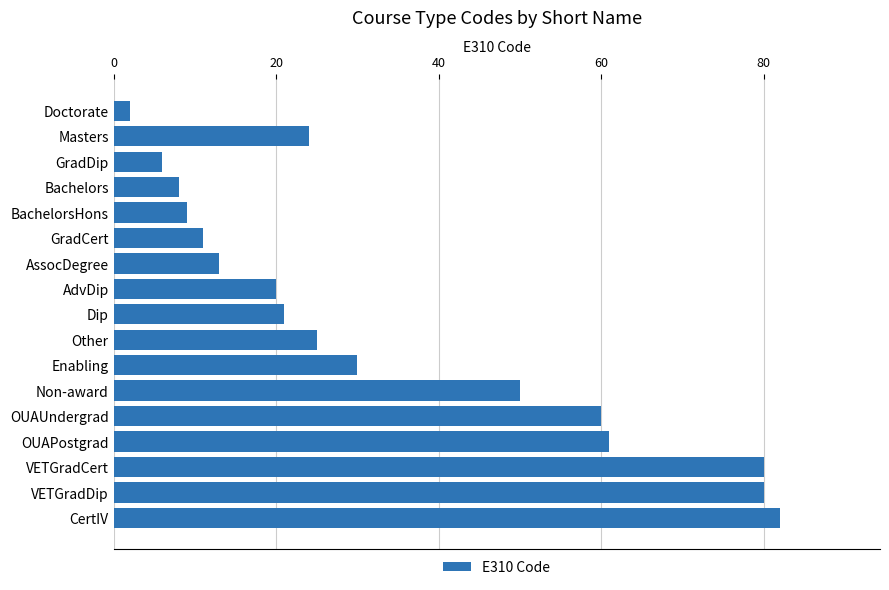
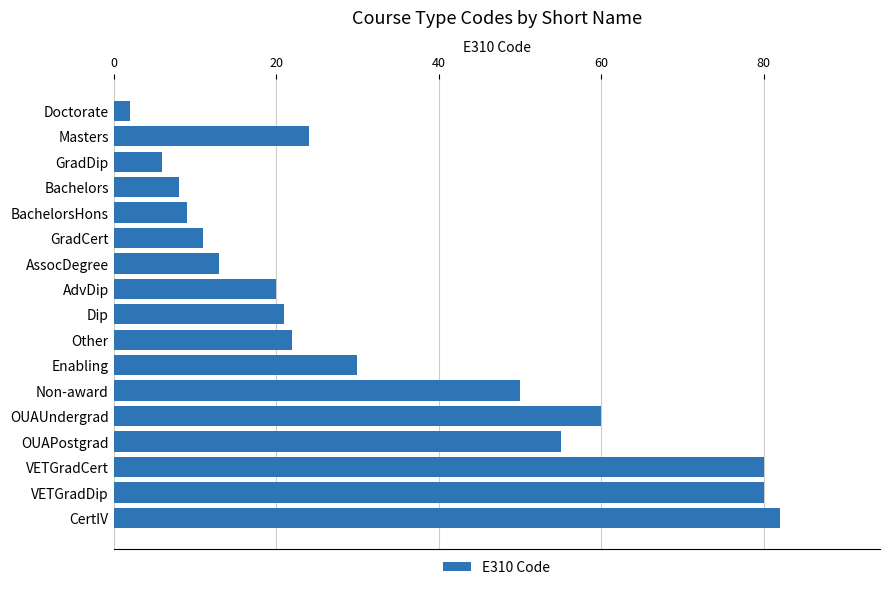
Other: 25 -> 22
OUAPostgrad: 61 -> 55
